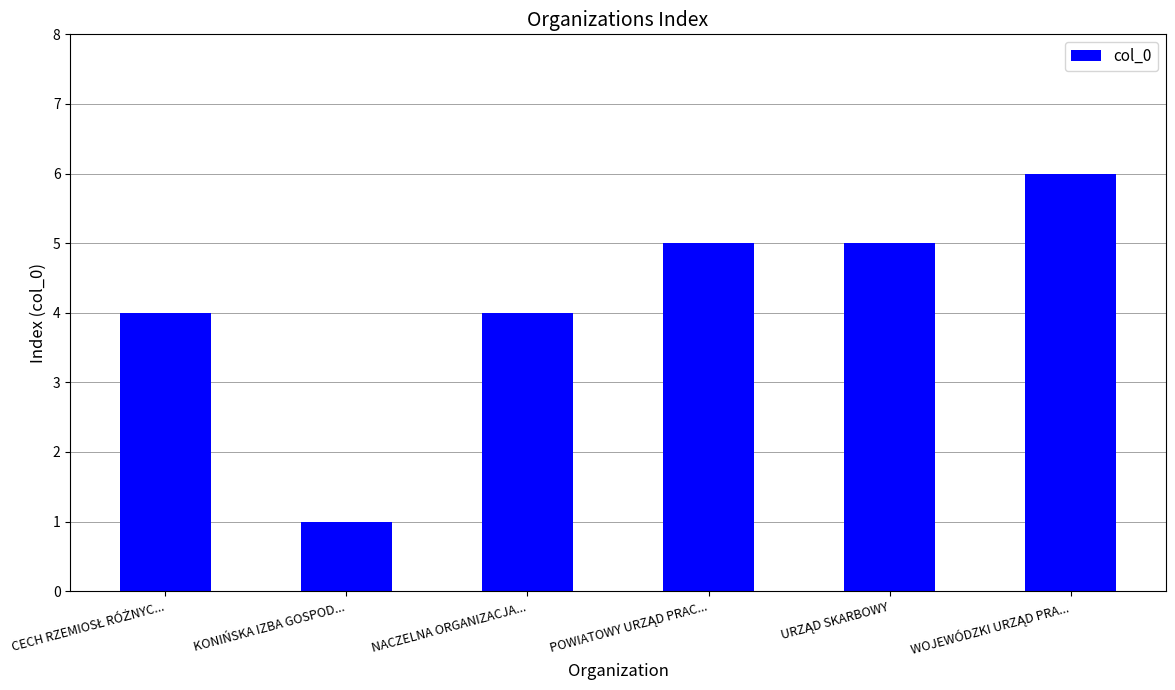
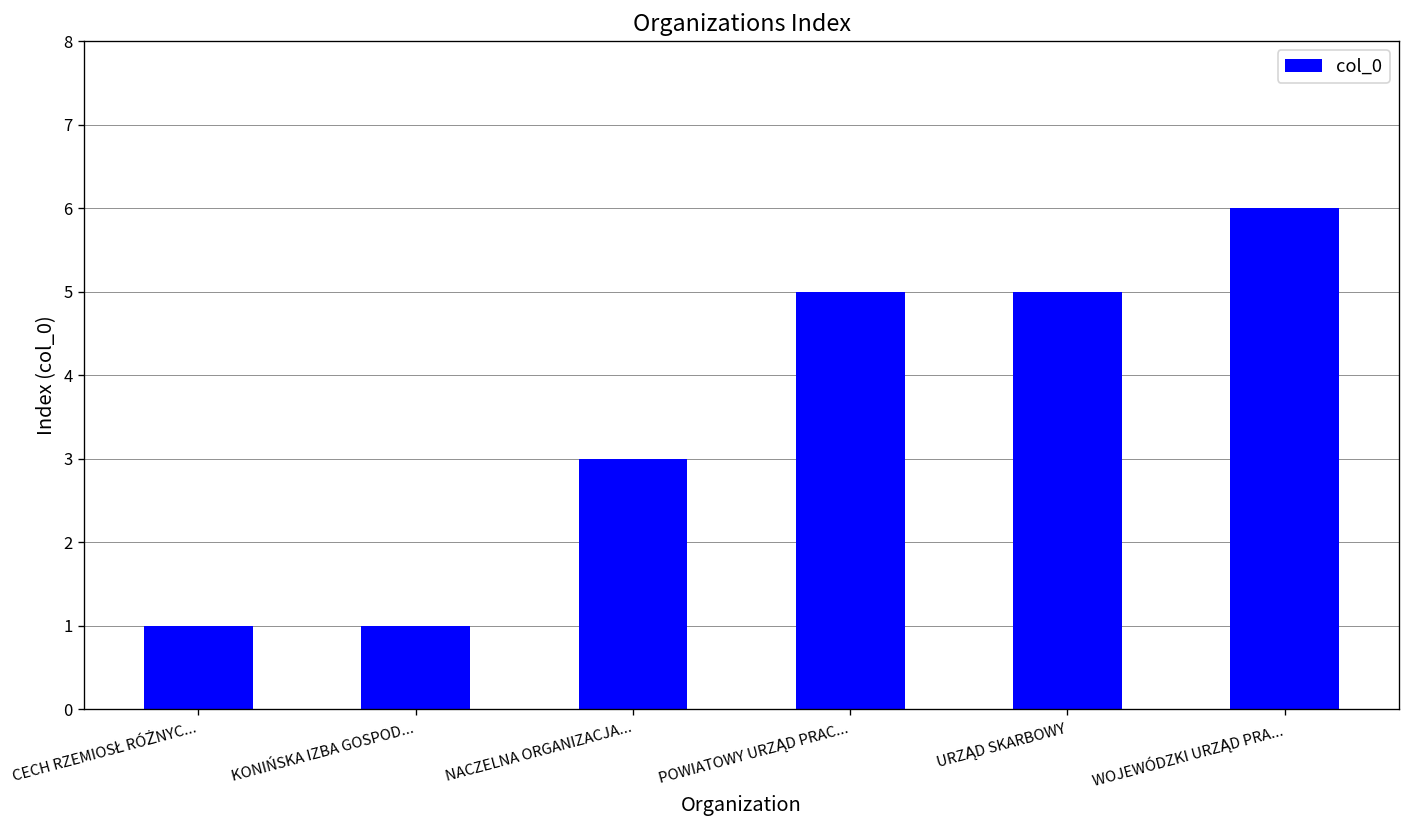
CECH RZEMIOSŁ RÓŻNYC...: 4 -> 1
NACZELNA ORGANIZACJA...: 4 -> 3
